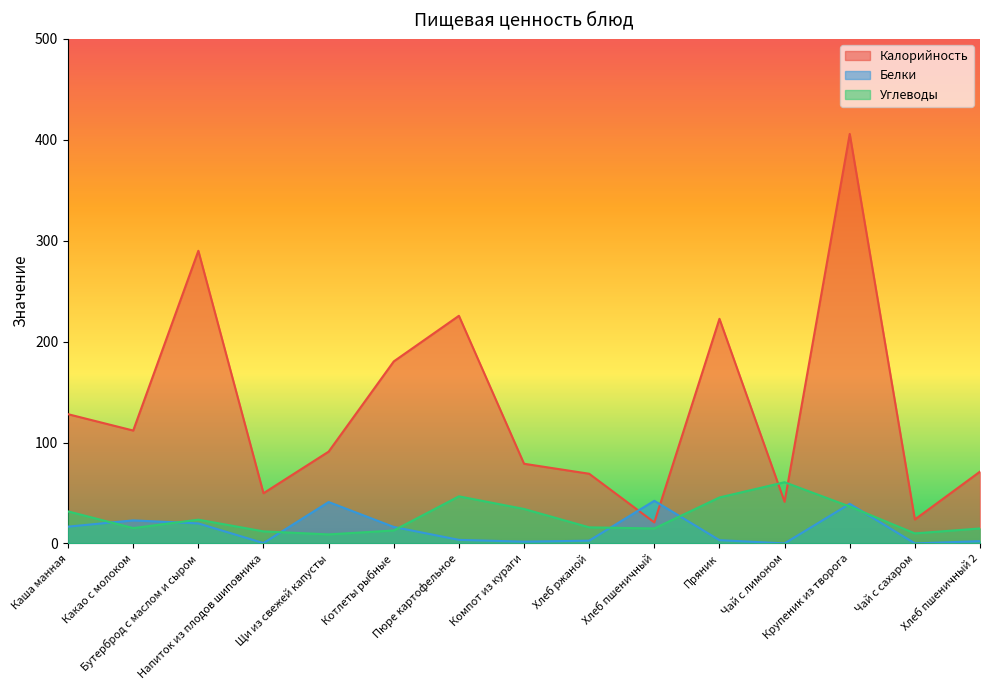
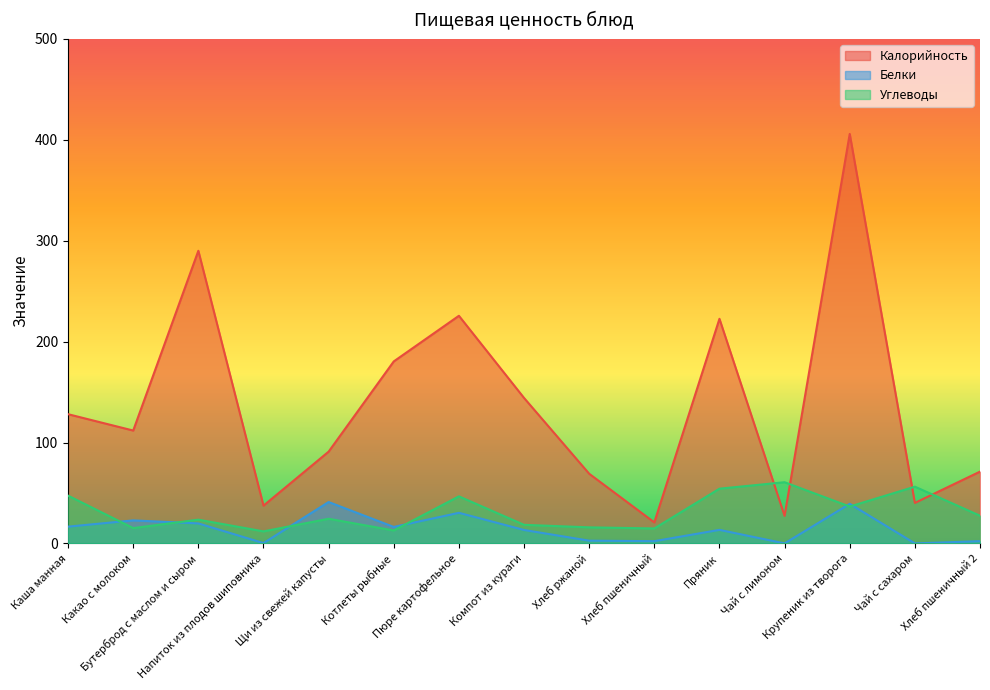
Углеводы, Каша манная: 32 -> 47
Калорийность, Напиток из плодов шиповника: 50 -> 38
Углеводы, Щи из свежей капусты: 9 -> 25
Белки, Пюре картофельное: 4 -> 30
Калорийность, Компот из кураги: 79 -> 144
Белки, Компот из кураги: 2 -> 13
Углеводы, Компот из кураги: 34 -> 19
Белки, Хлеб пшеничный: 42 -> 2
Белки, Пряник: 3 -> 14
Углеводы, Пряник: 46 -> 54
Калорийность, Чай с лимоном: 41 -> 27
Калорийность, Чай с сахаром: 24 -> 40
Углеводы, Чай с сахаром: 10 -> 56
Углеводы, Хлеб пшеничный 2: 15 -> 28
